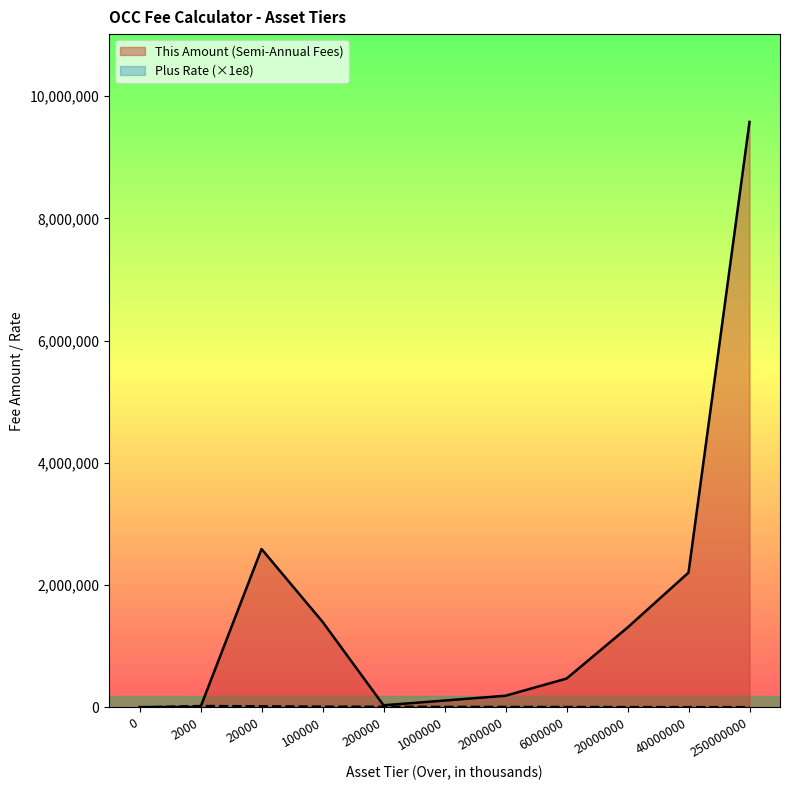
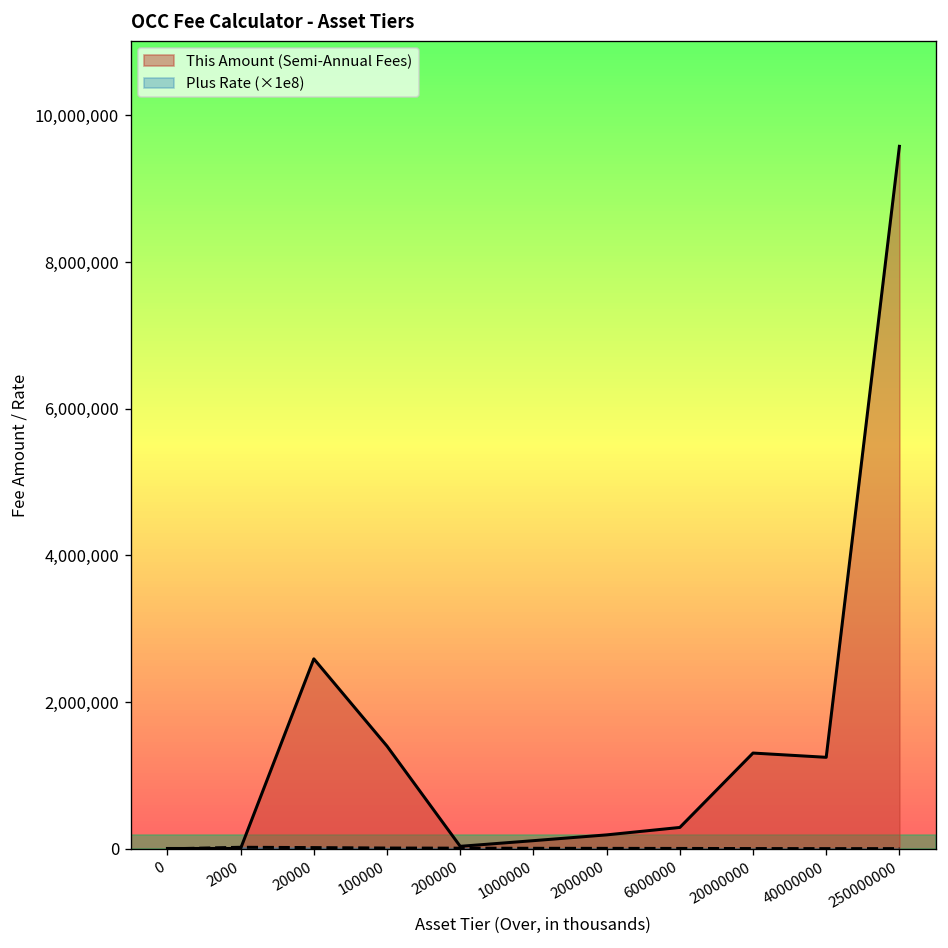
This Amount (Semi-Annual Fees), 6000000: 500,000 -> 300,000
This Amount (Semi-Annual Fees), 40000000: 2,200,000 -> 1,200,000
